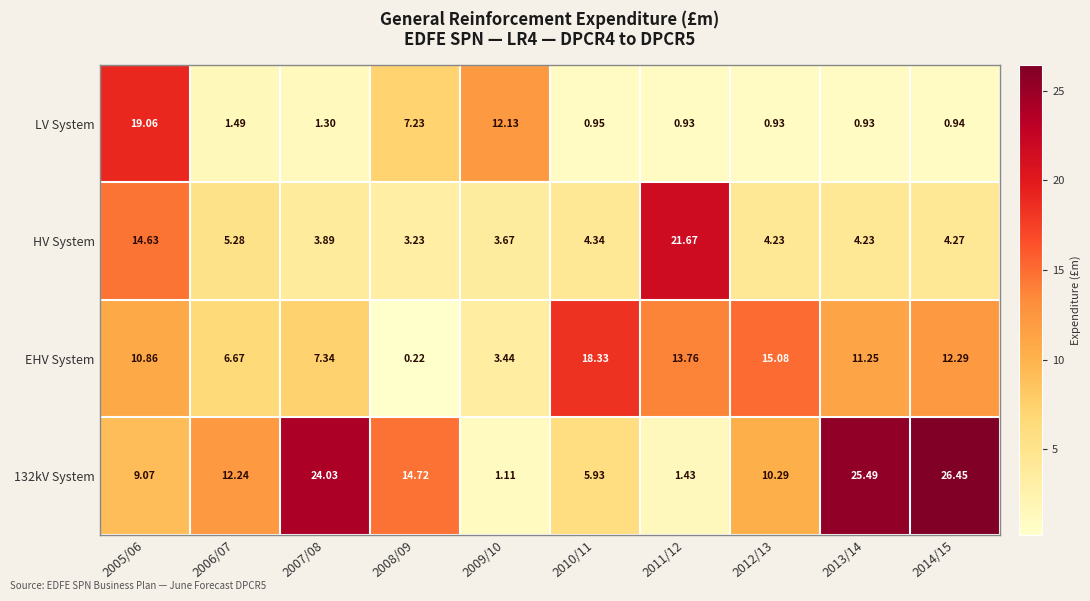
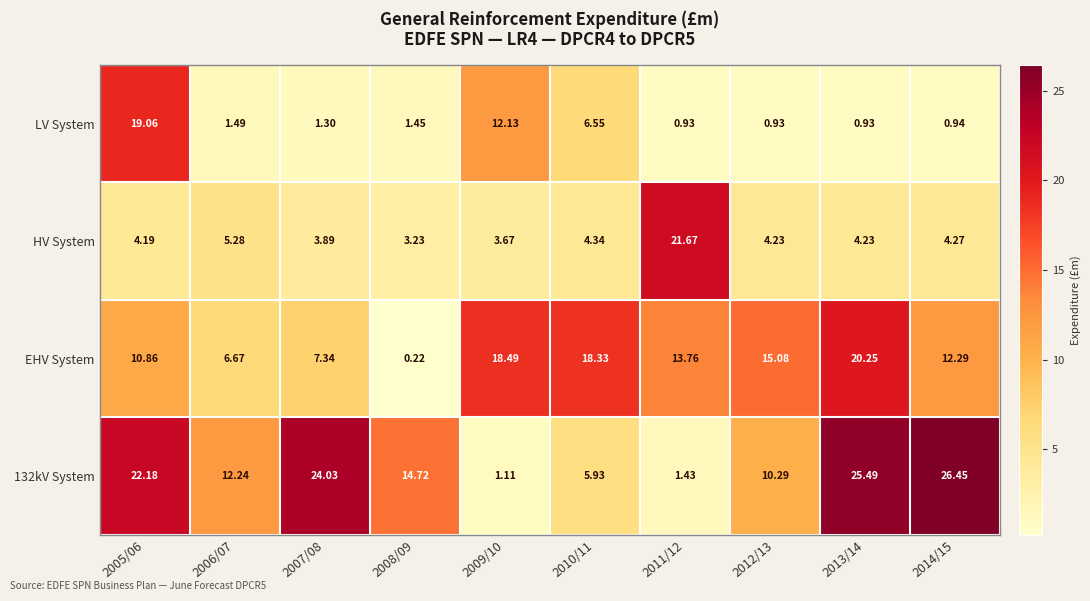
LV System, 2008/09: 7.23 -> 1.45
LV System, 2010/11: 0.95 -> 6.55
HV System, 2005/06: 14.63 -> 4.19
EHV System, 2009/10: 3.44 -> 18.49
EHV System, 2013/14: 11.25 -> 20.25
132kV System, 2005/06: 9.07 -> 22.18
